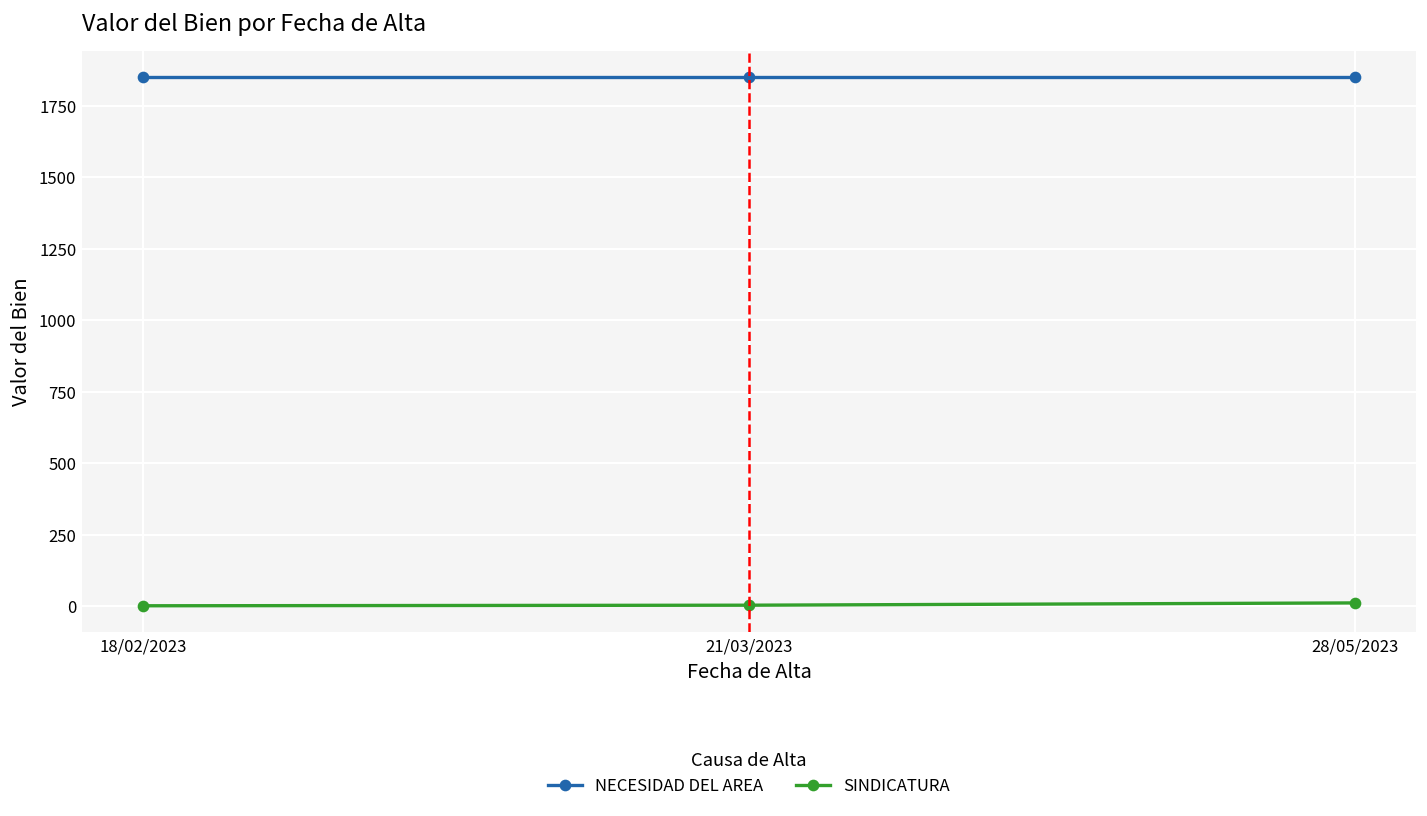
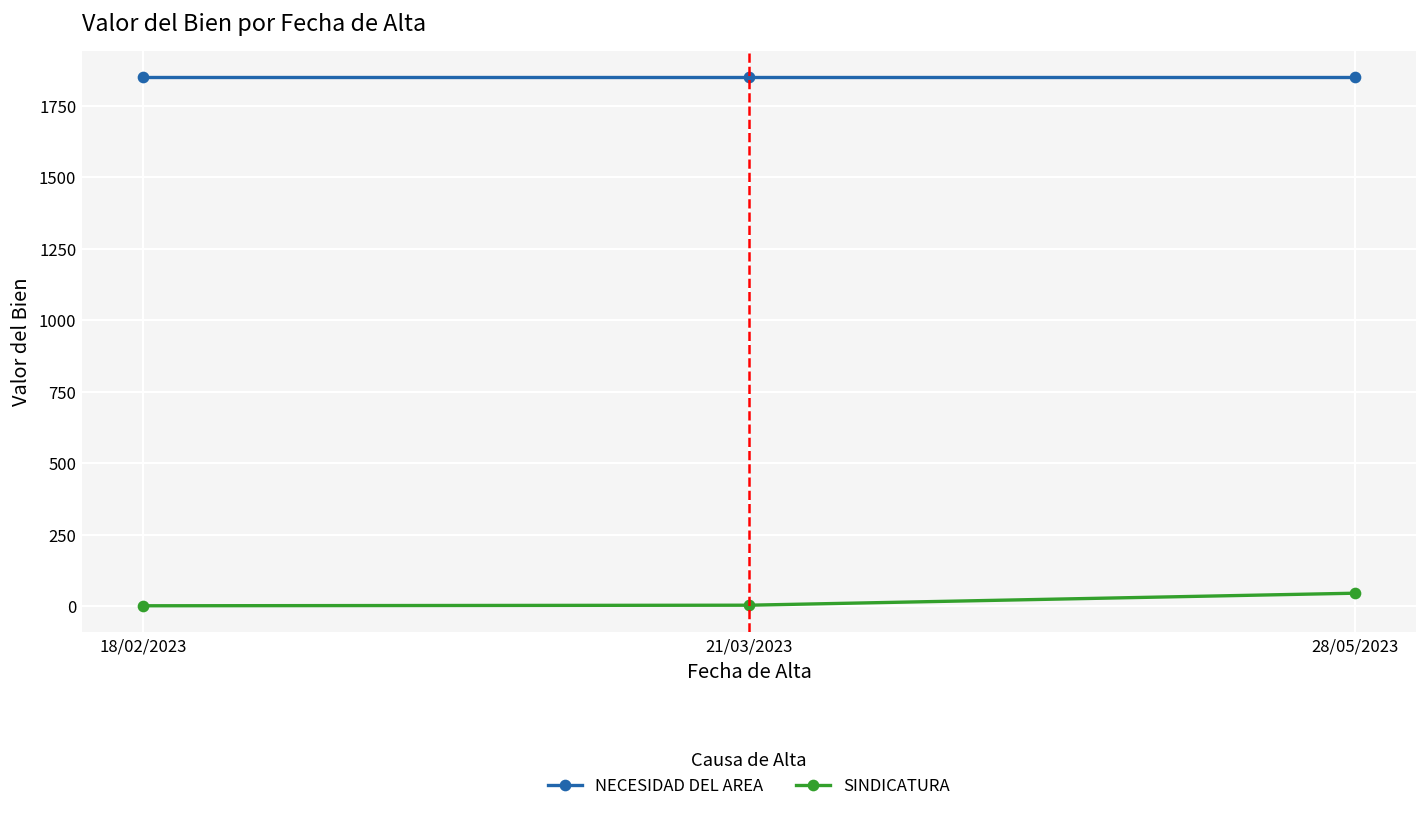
SINDICATURA, 28/05/2023: 10 -> 50
